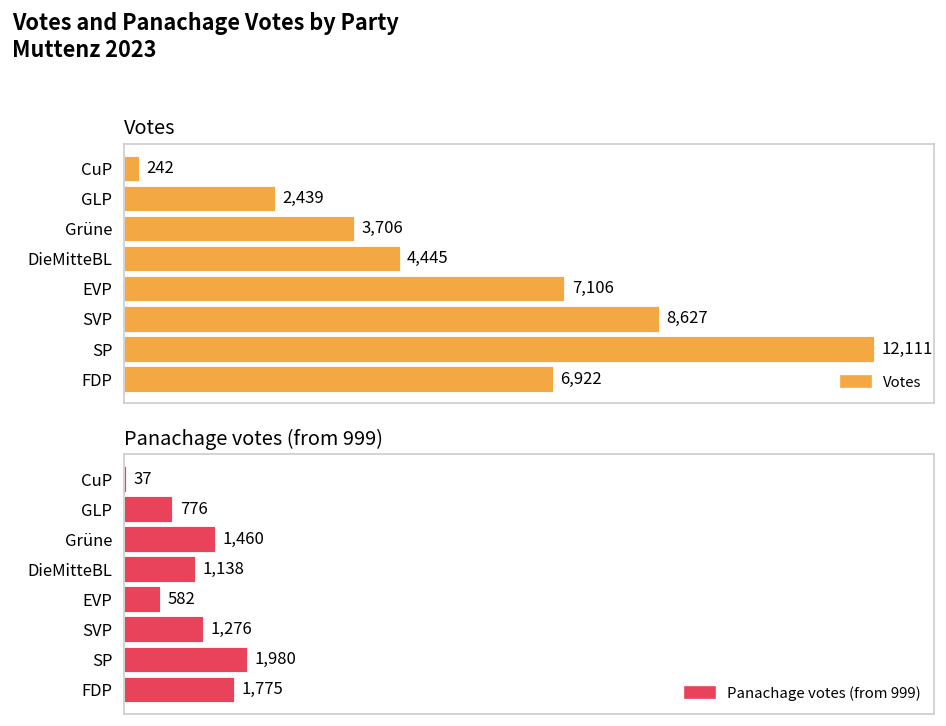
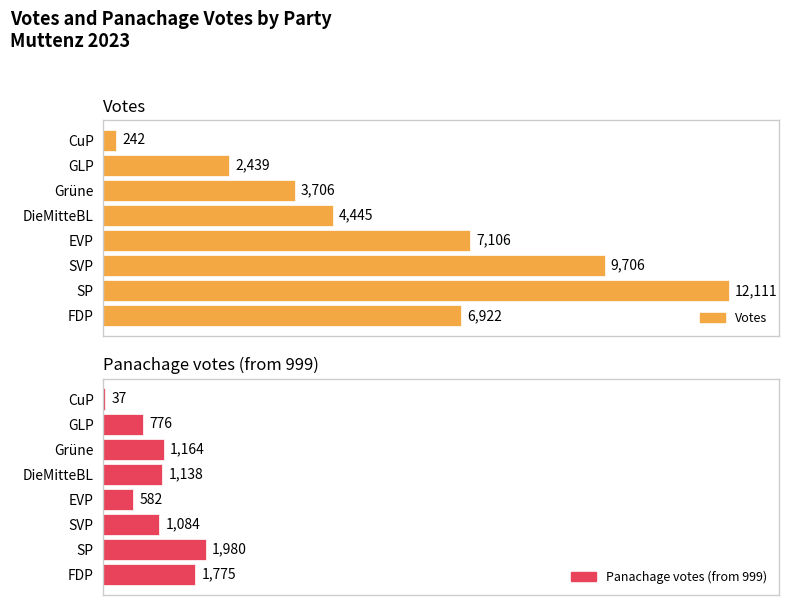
Votes, SVP: 8,627 -> 9,706
Panachage votes (from 999), Grüne: 1,460 -> 1,164
Panachage votes (from 999), SVP: 1,276 -> 1,084
